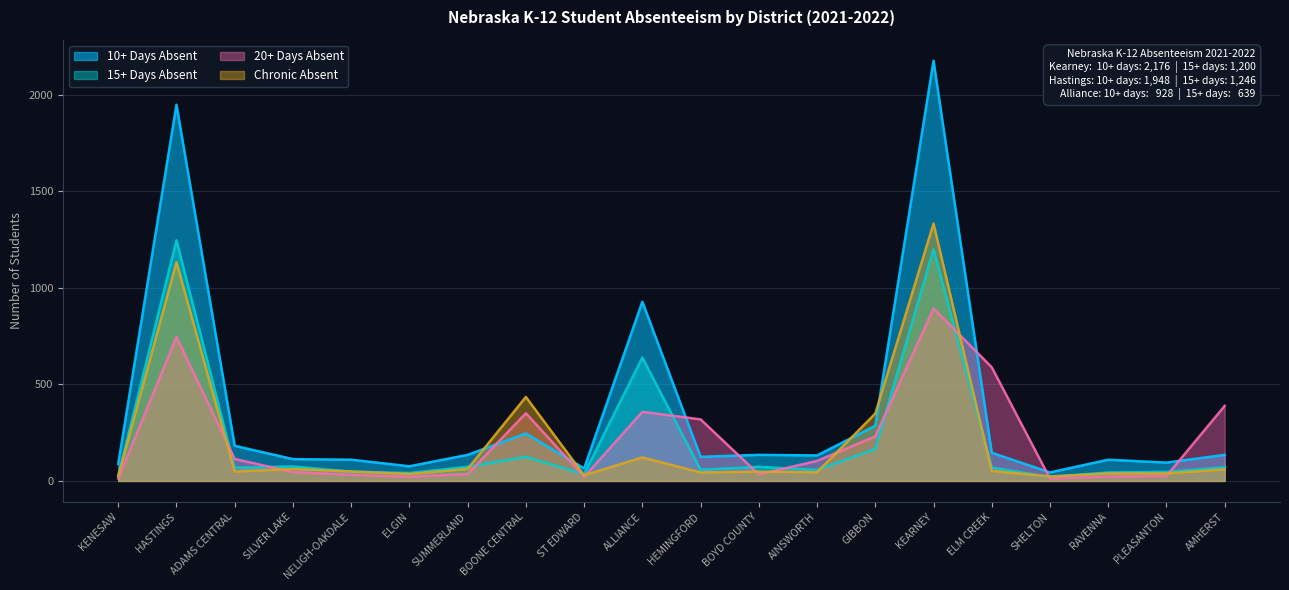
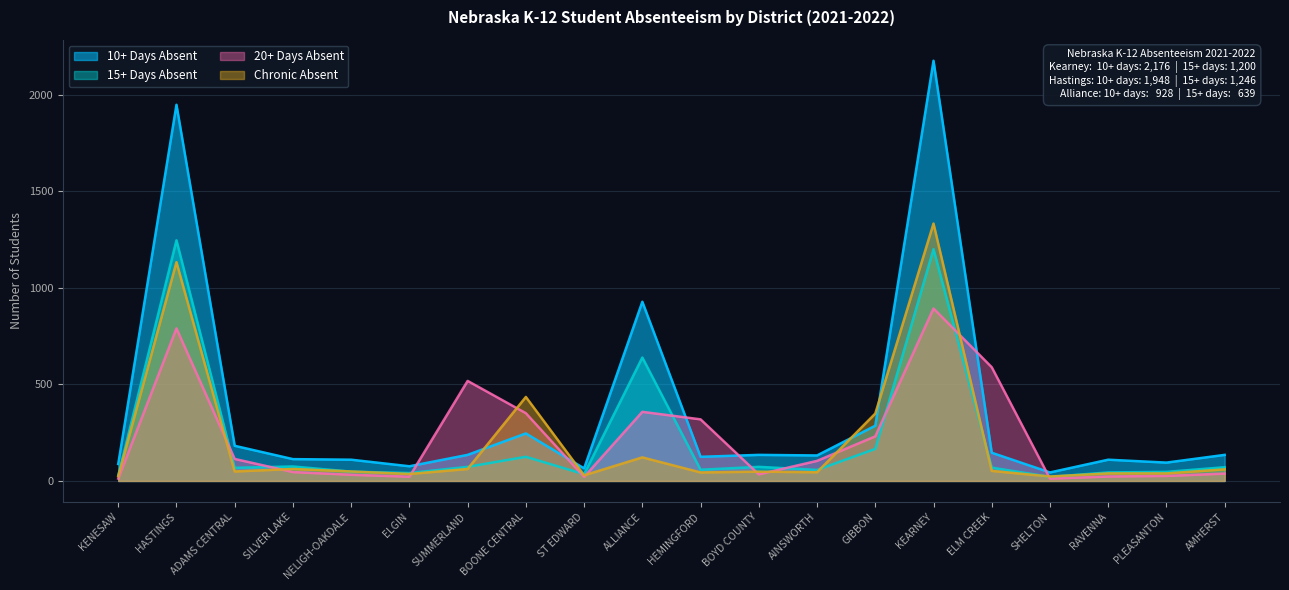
20+ Days Absent, HASTINGS: 750 -> 790
20+ Days Absent, SUMMERLAND: 40 -> 520
20+ Days Absent, AMHERST: 390 -> 40
